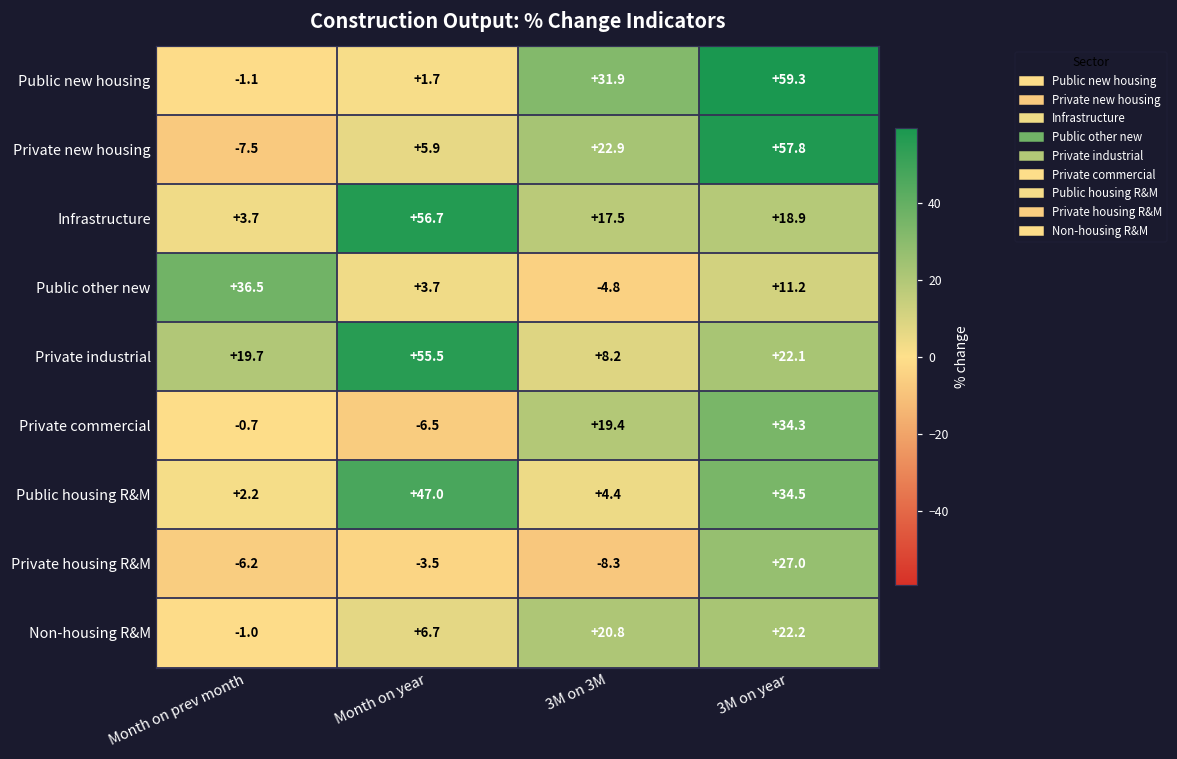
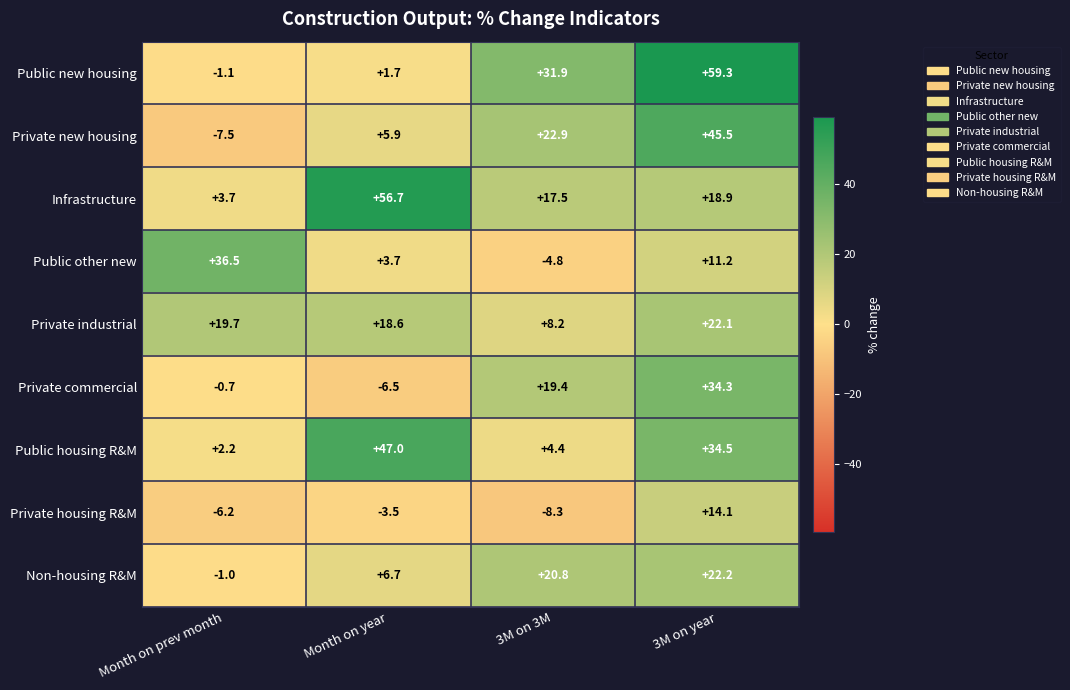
Private new housing, 3M on year: +57.8 -> +45.5
Private industrial, Month on year: +55.5 -> +18.6
Private housing R&M, 3M on year: +27.0 -> +14.1
